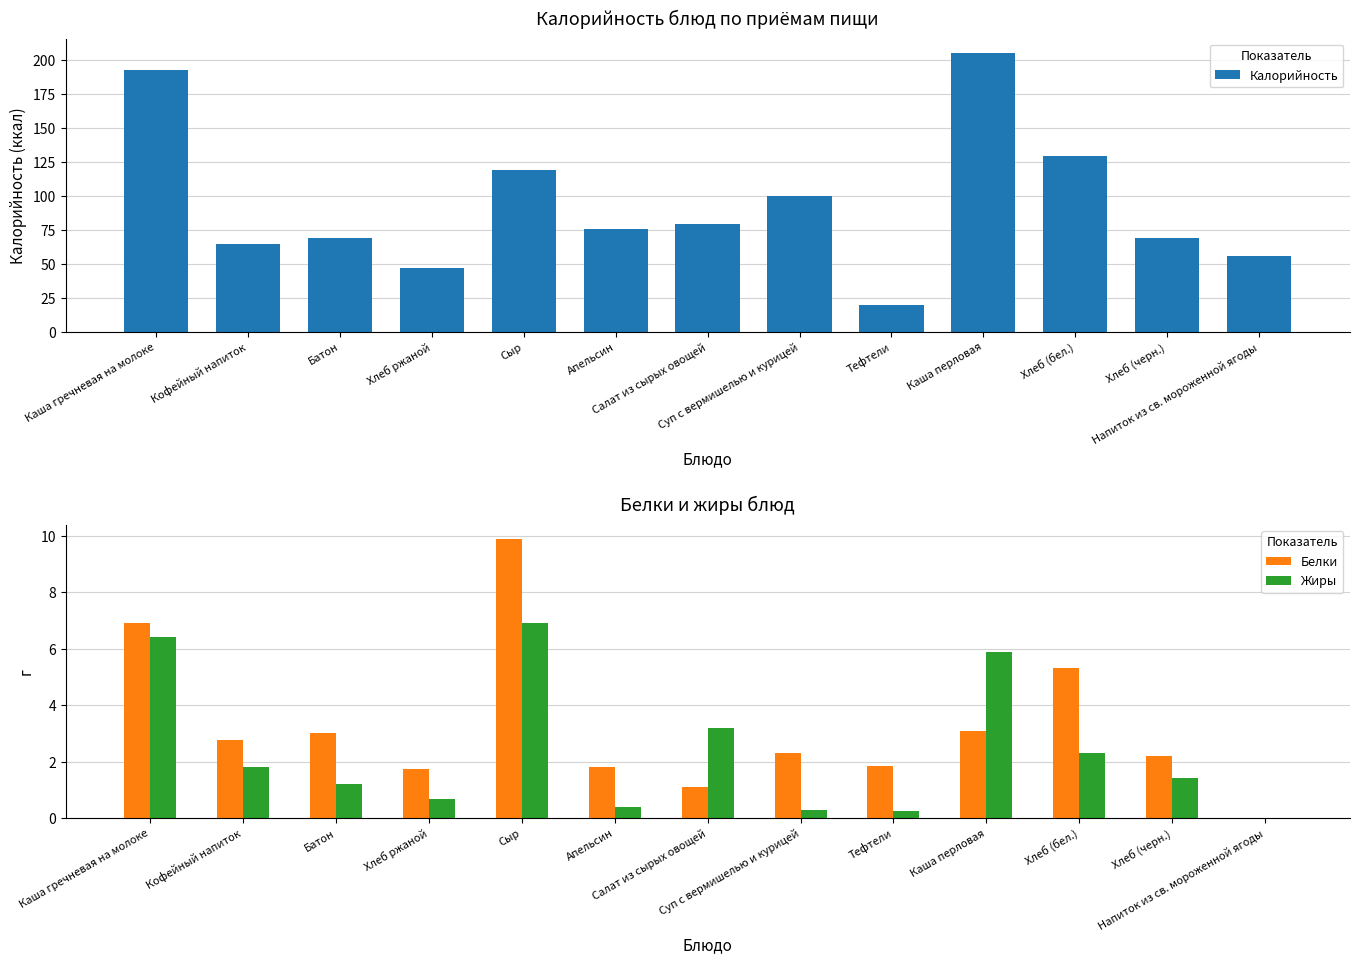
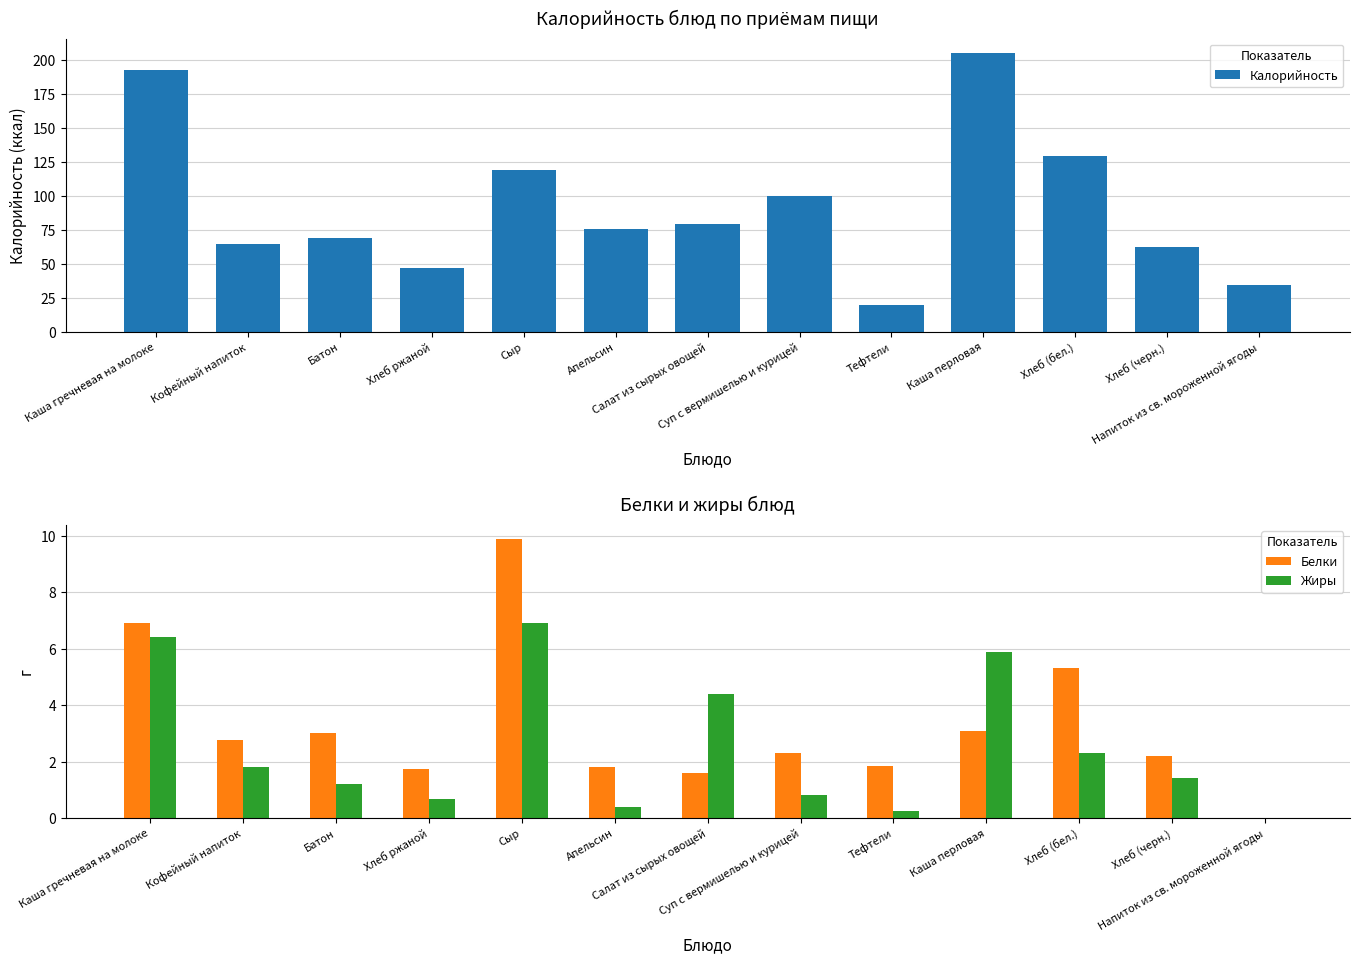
Калорийность блюд по приёмам пищи, Хлеб (черн.): 69 -> 62
Калорийность блюд по приёмам пищи, Напиток из св. мороженной ягоды: 56 -> 34
Белки и жиры блюд, Белки, Салат из сырых овощей: 1.1 -> 1.6
Белки и жиры блюд, Жиры, Салат из сырых овощей: 3.2 -> 4.4
Белки и жиры блюд, Жиры, Суп с вермишелью и курицей: 0.3 -> 0.8
